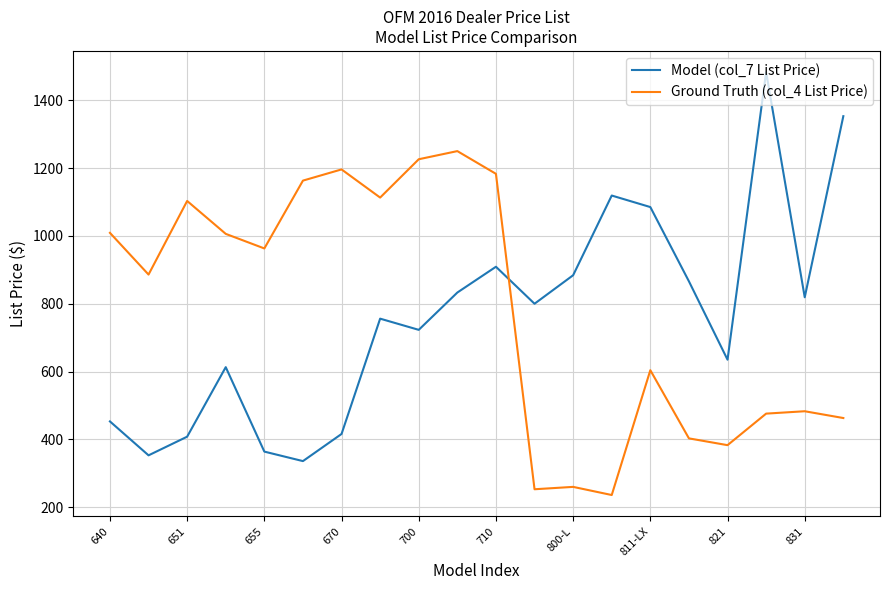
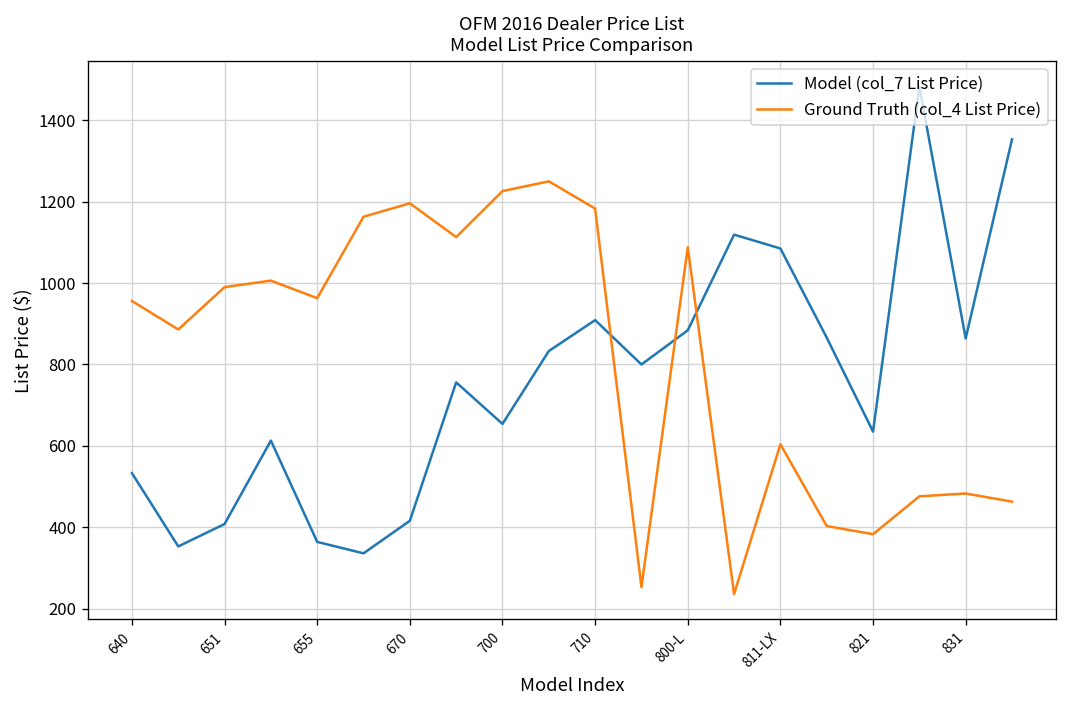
Model (col_7 List Price), 640: 450 -> 530
Ground Truth (col_4 List Price), 640: 1010 -> 960
Ground Truth (col_4 List Price), 651: 1100 -> 990
Model (col_7 List Price), 700: 720 -> 650
Ground Truth (col_4 List Price), 800-L: 260 -> 1090
Model (col_7 List Price), 831: 820 -> 860
